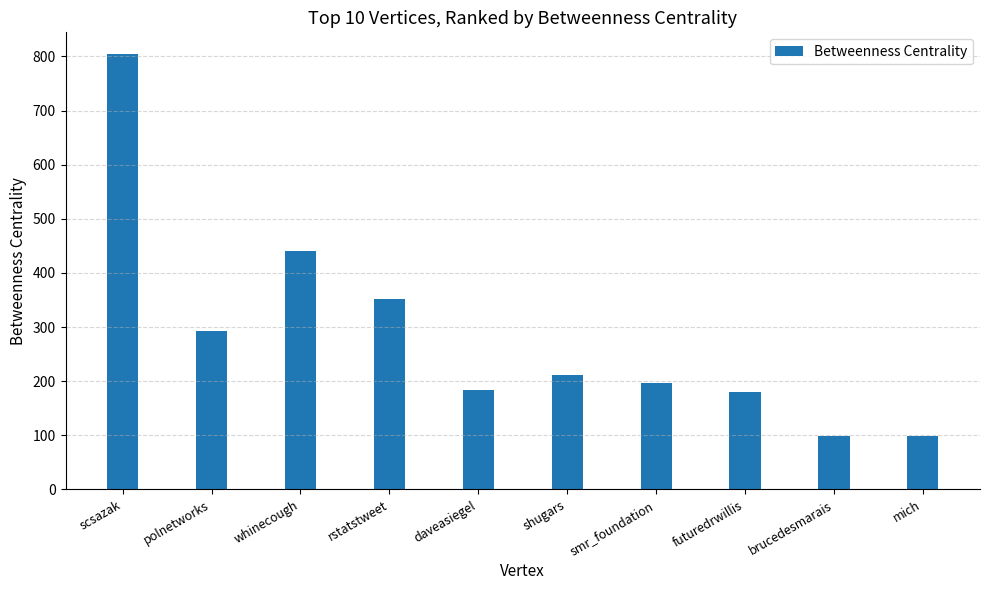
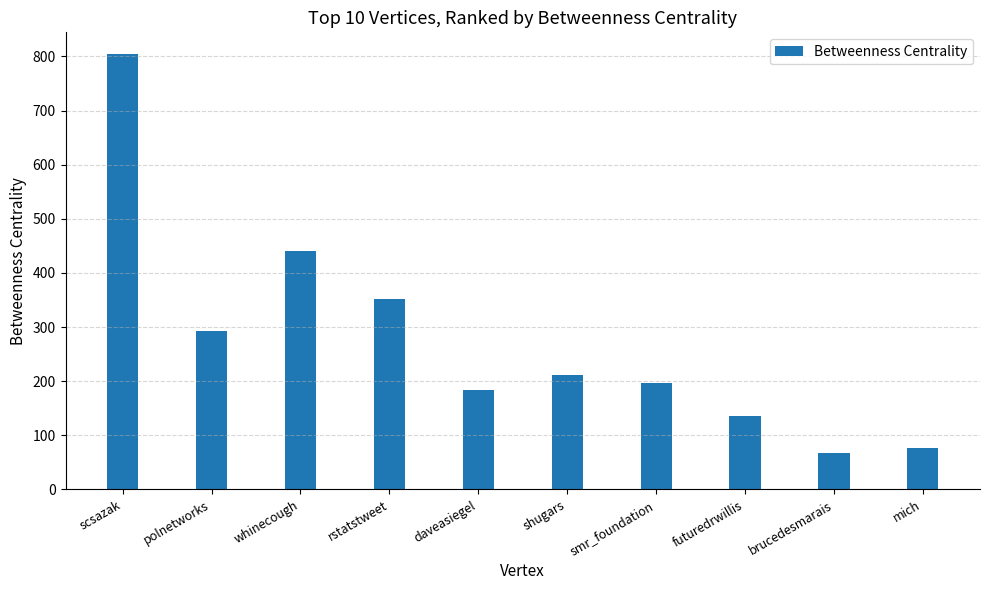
futuredrwillis: 180 -> 140
brucedesmarais: 100 -> 70
mich: 100 -> 80
